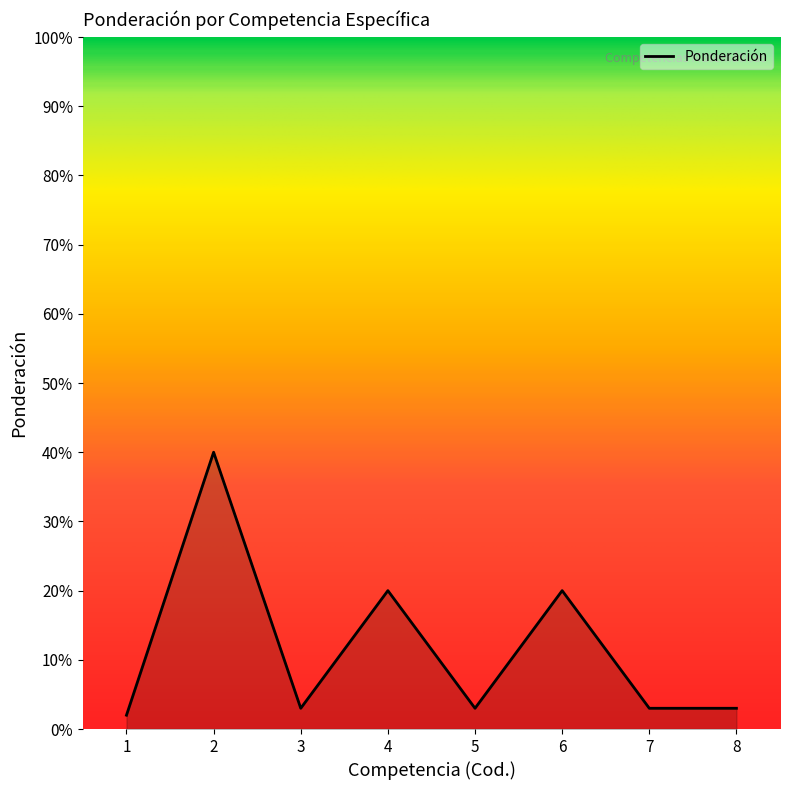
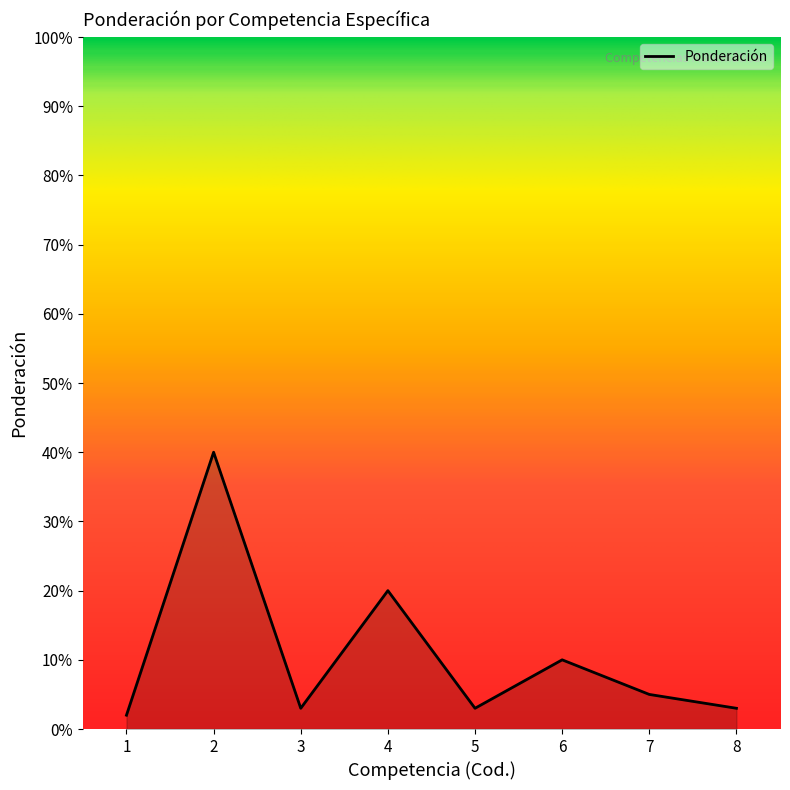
6: 20% -> 10%
7: 3% -> 5%
